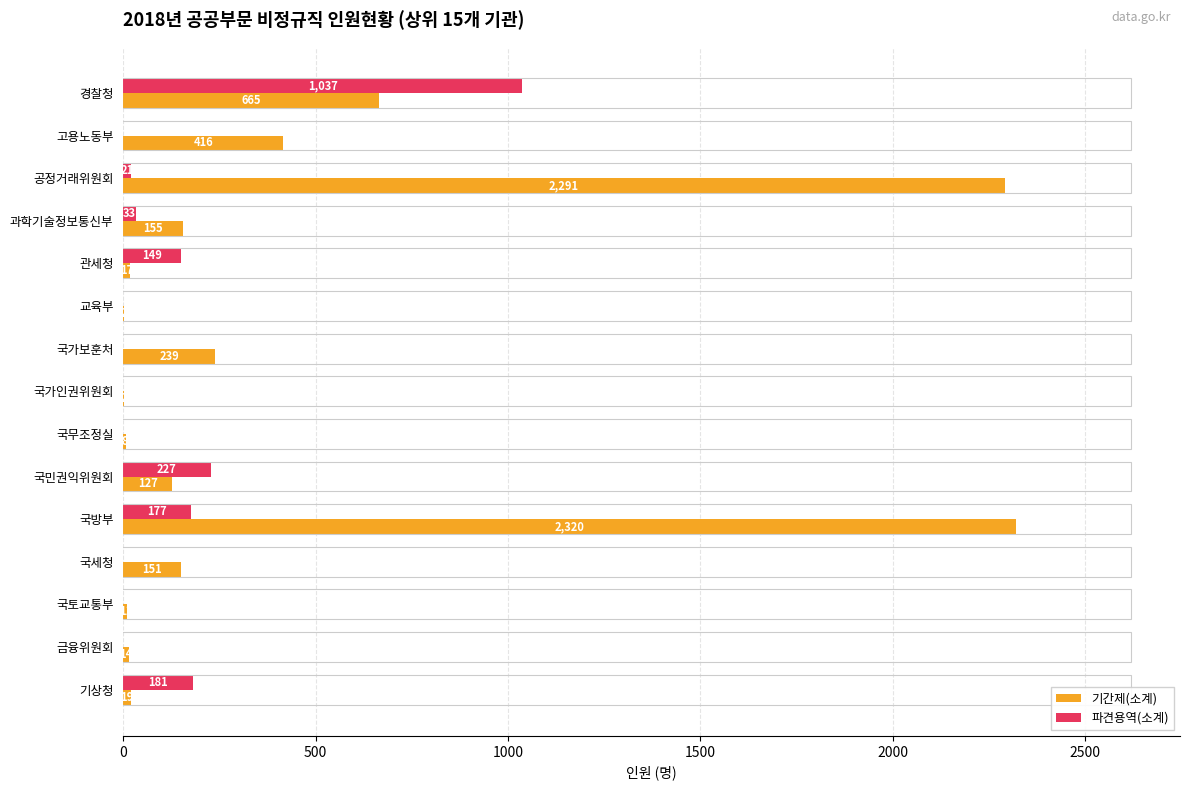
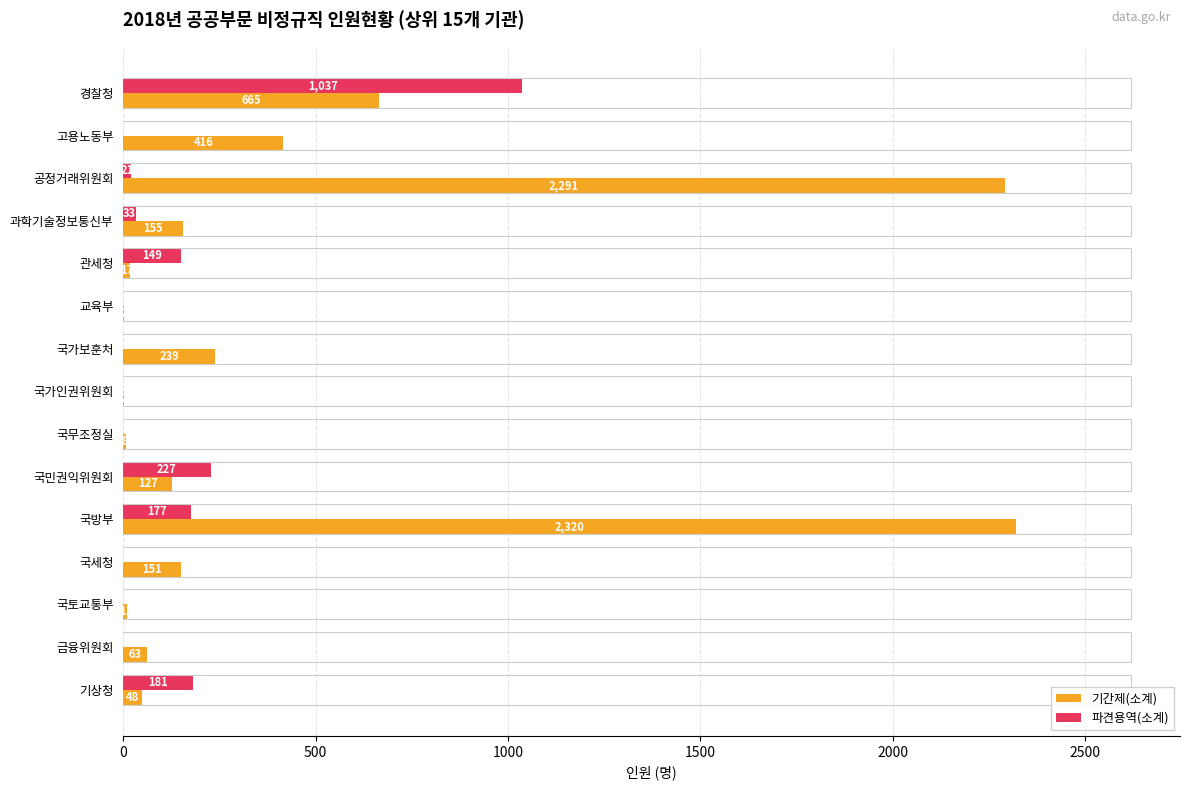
기간제(소계), 금융위원회: 10 -> 60
기간제(소계), 기상청: 20 -> 50
